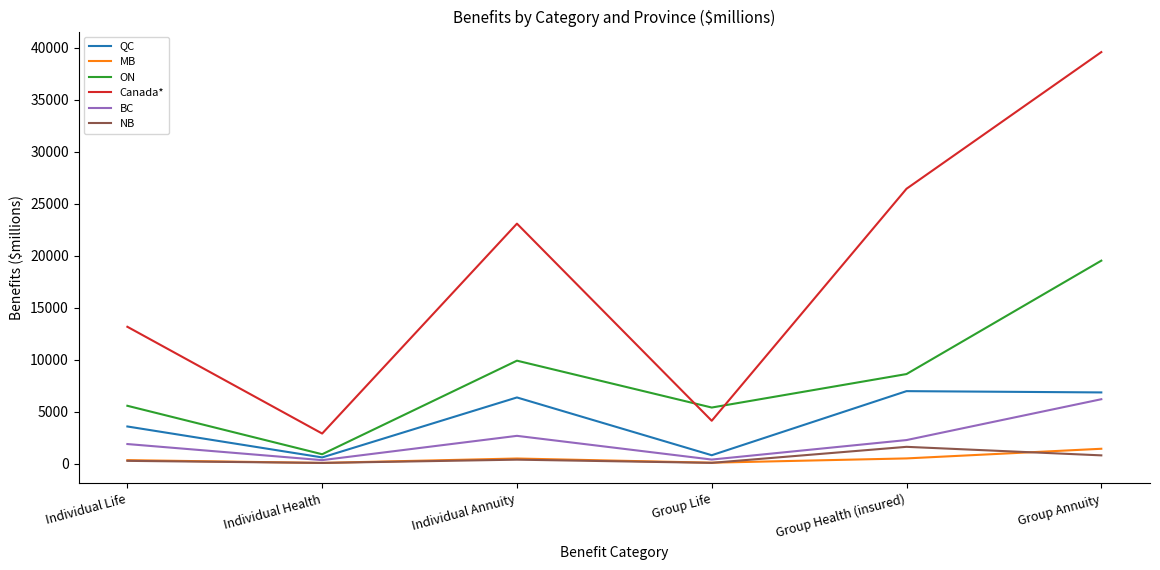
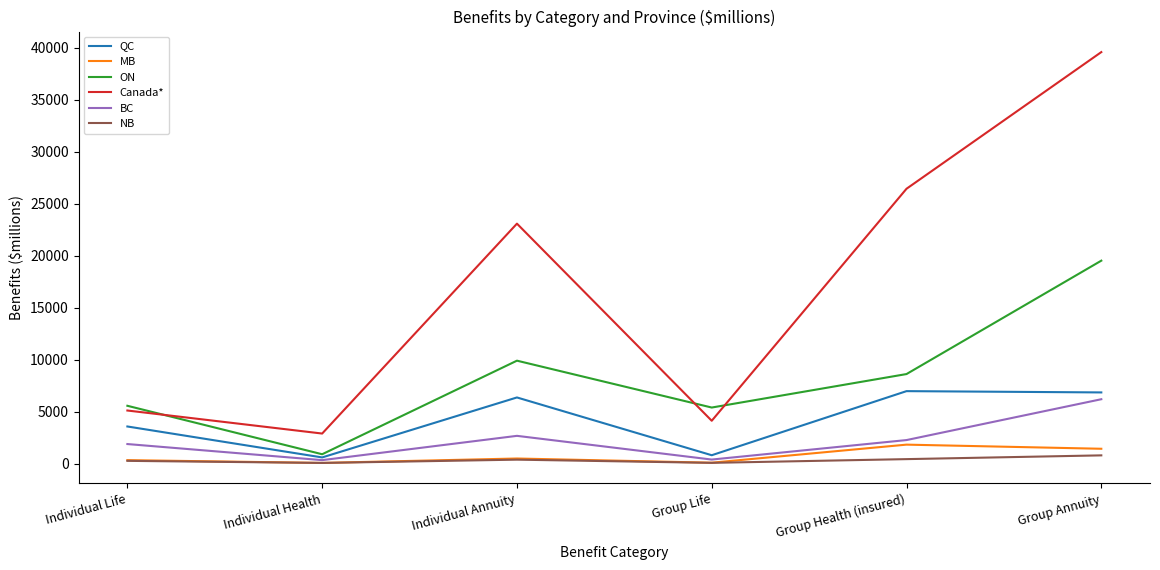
Canada*, Individual Life: 13200 -> 5100
MB, Group Health (insured): 500 -> 1800
NB, Group Health (insured): 1600 -> 400
